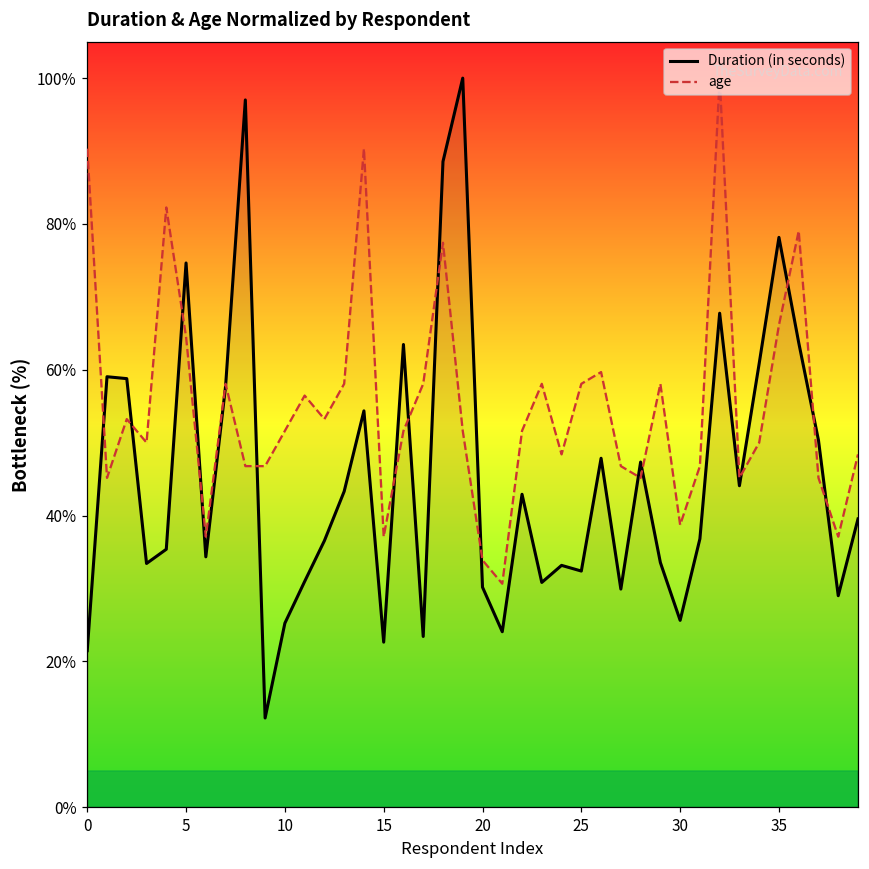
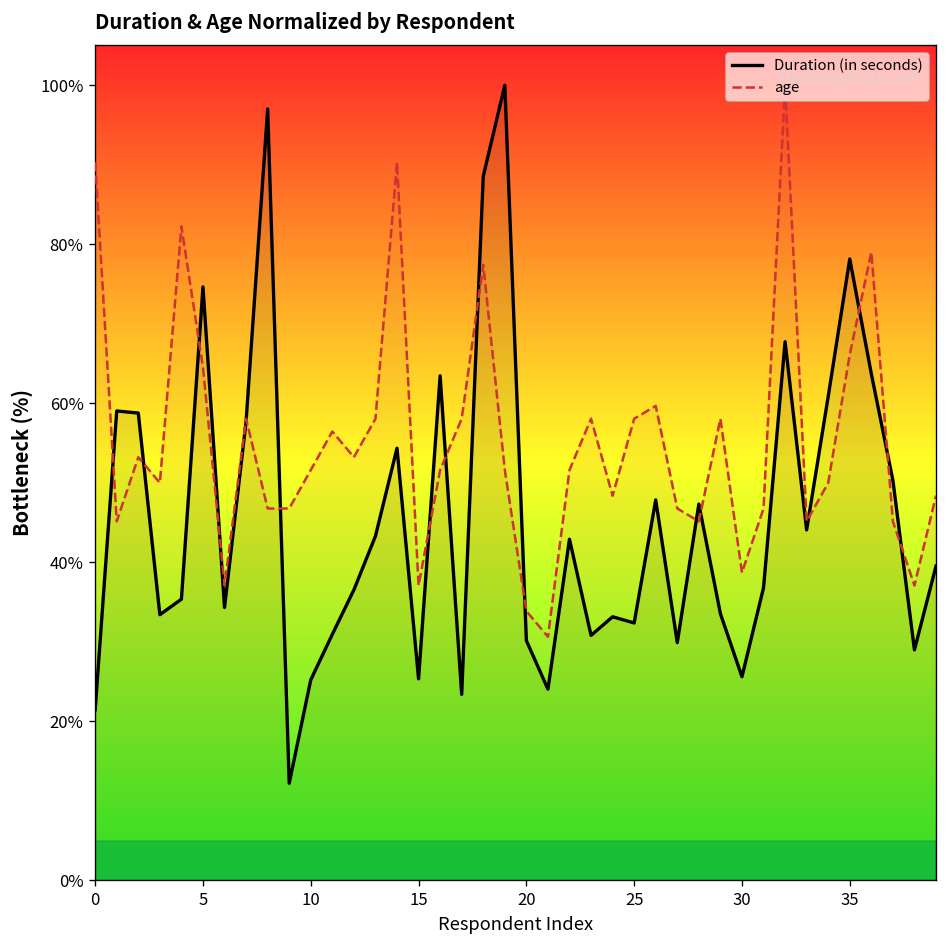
Duration (in seconds), 15: 23% -> 25%
